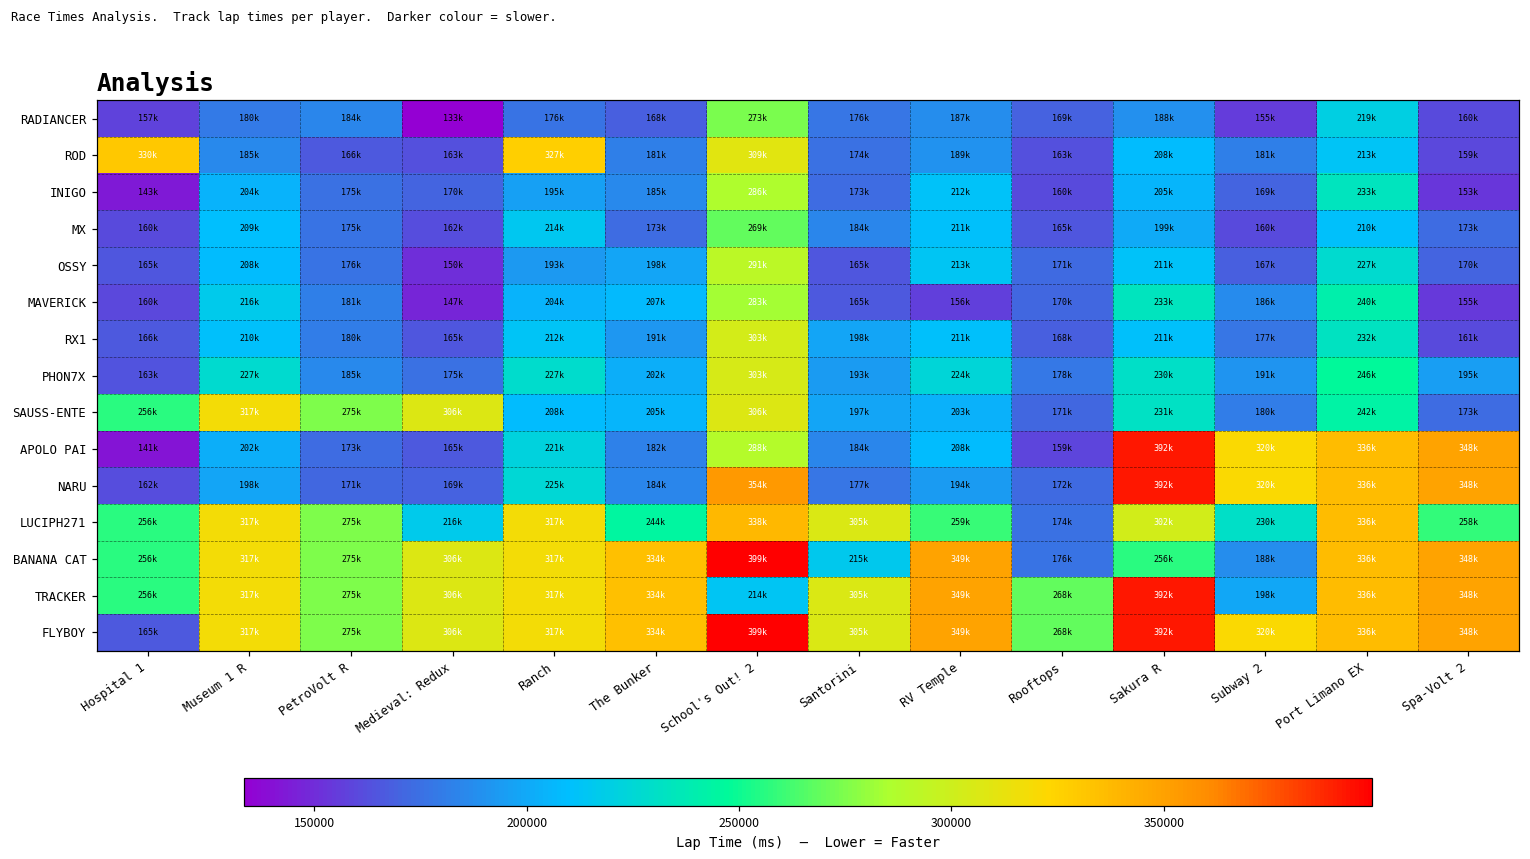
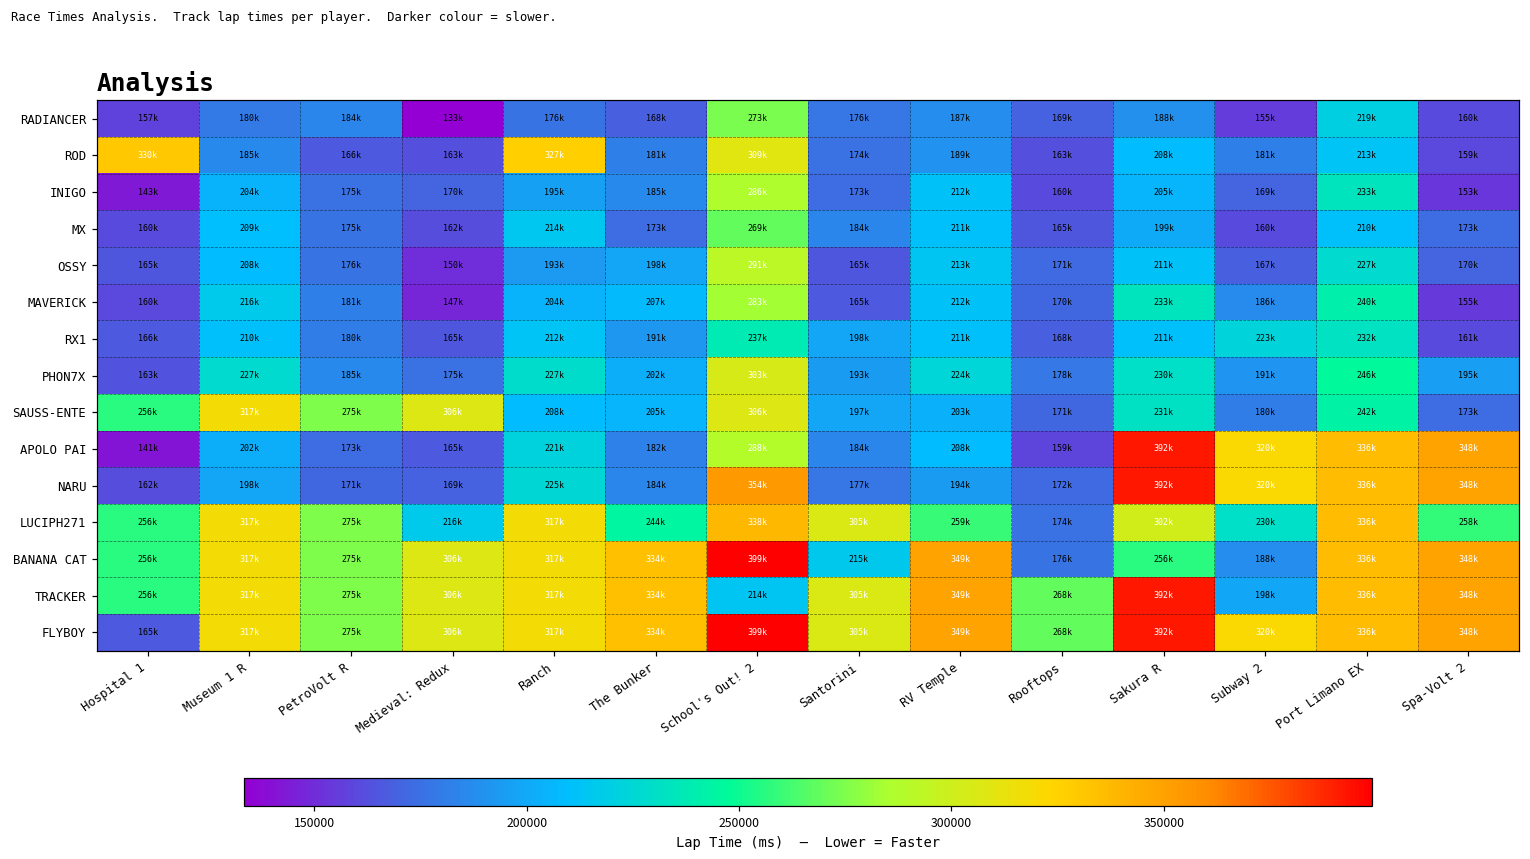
MAVERICK, RV Temple: 156k -> 212k
RX1, School's Out! 2: 303k -> 237k
RX1, Subway 2: 177k -> 223k
